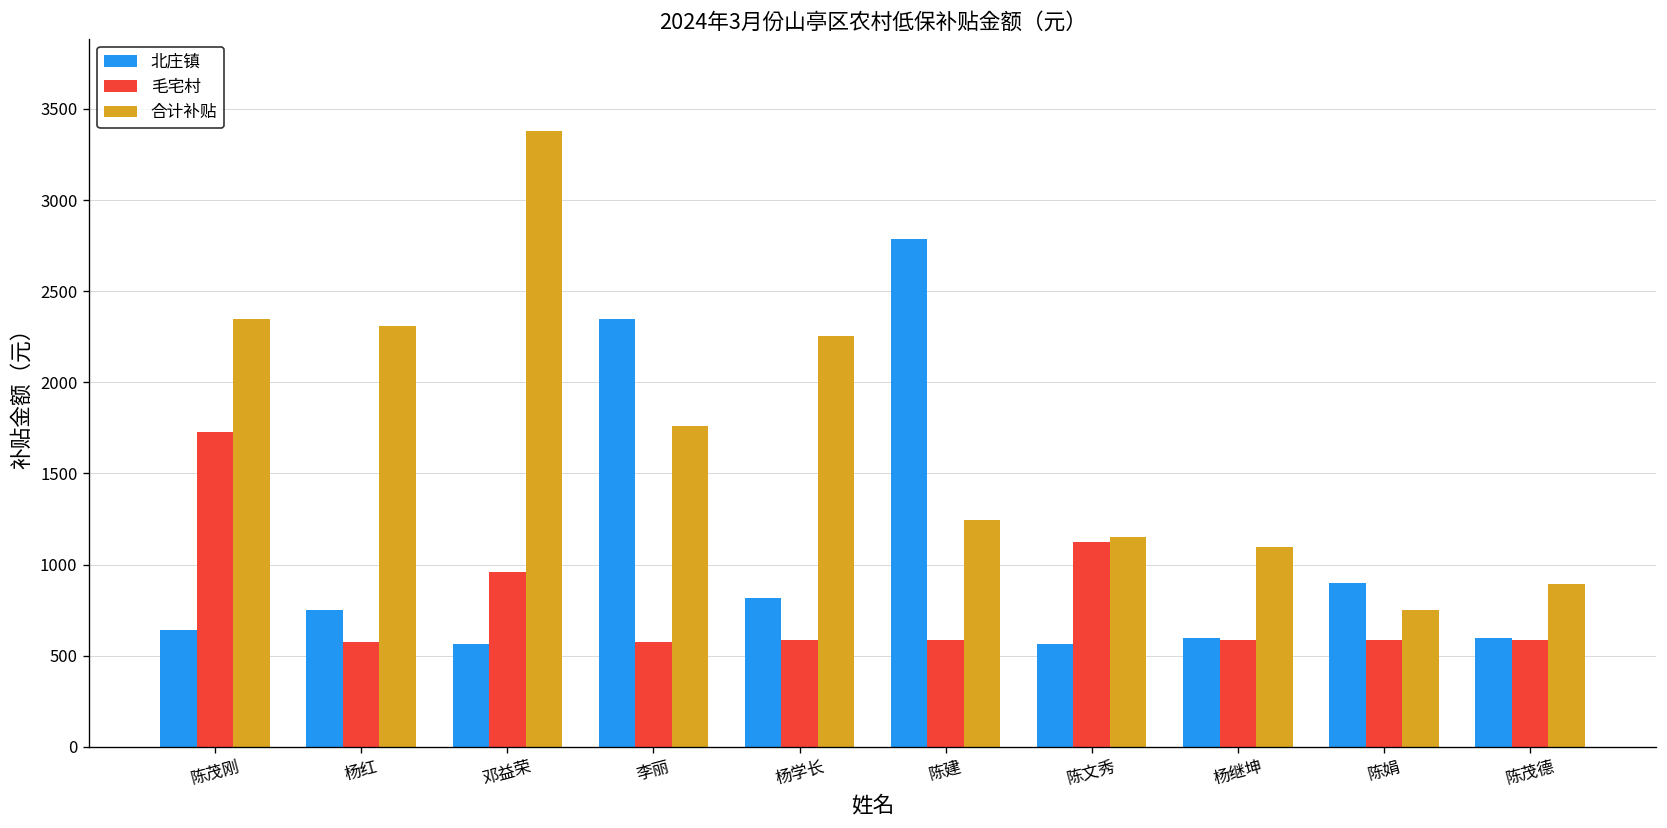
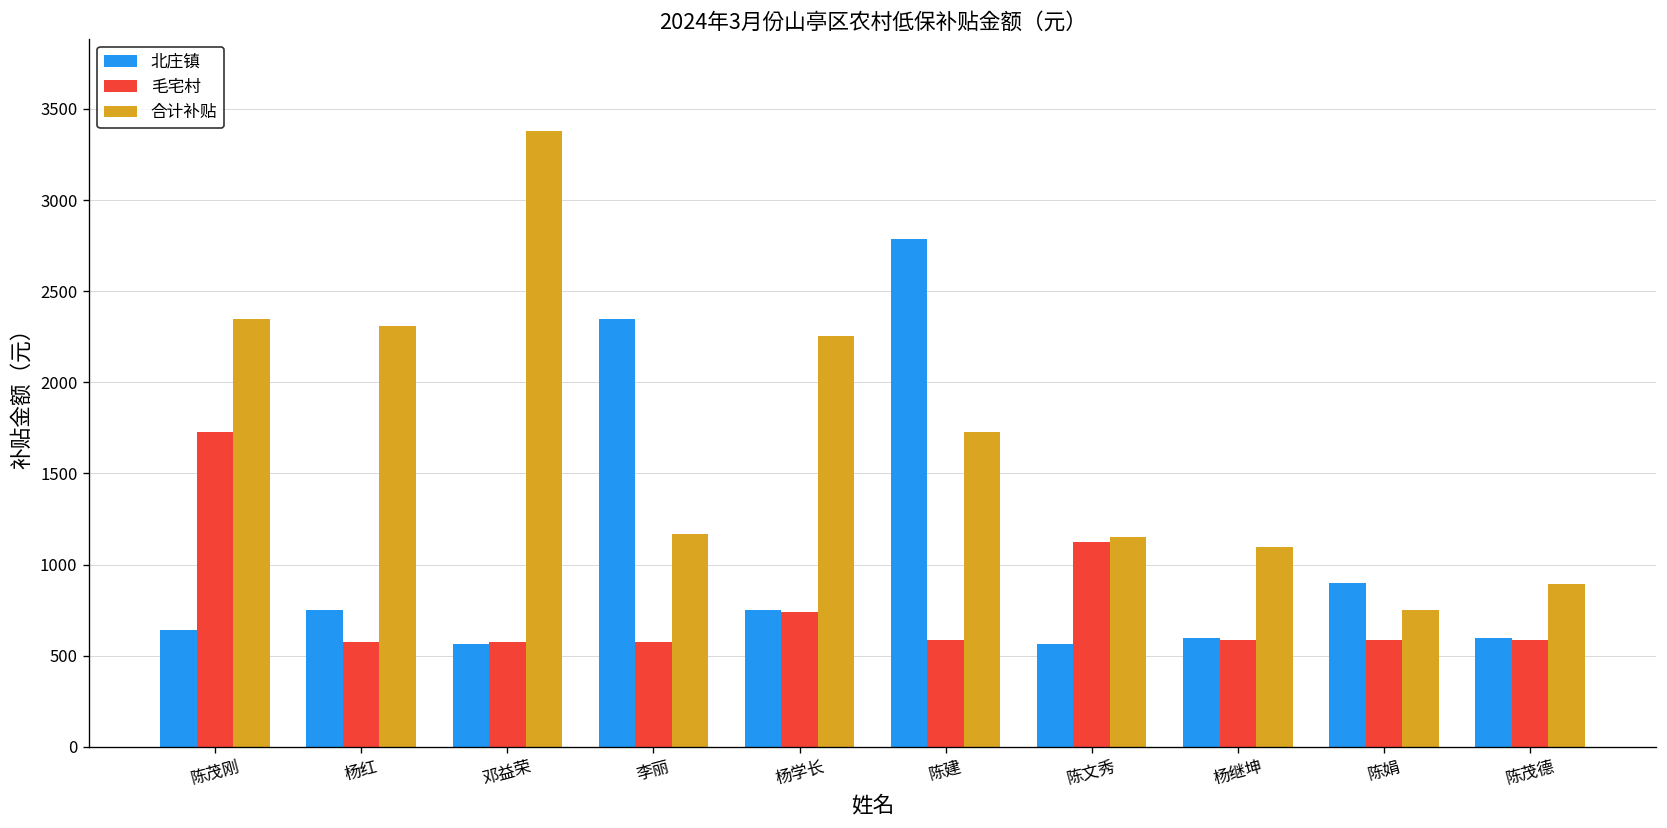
毛宅村, 邓益荣: 960 -> 580
合计补贴, 李丽: 1760 -> 1170
北庄镇, 杨学长: 820 -> 750
毛宅村, 杨学长: 590 -> 740
合计补贴, 陈建: 1240 -> 1730
